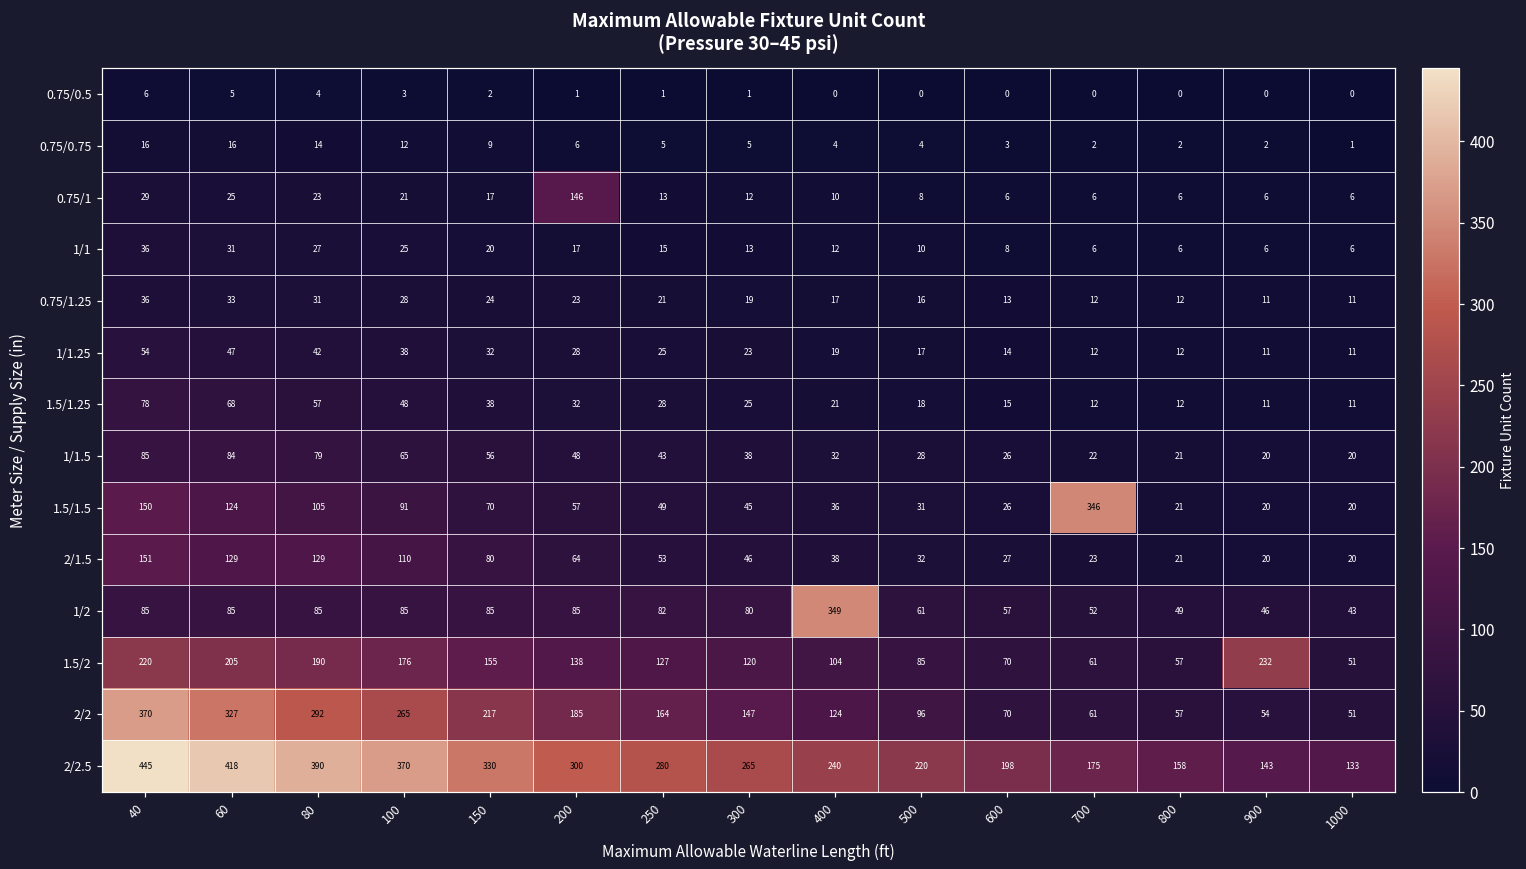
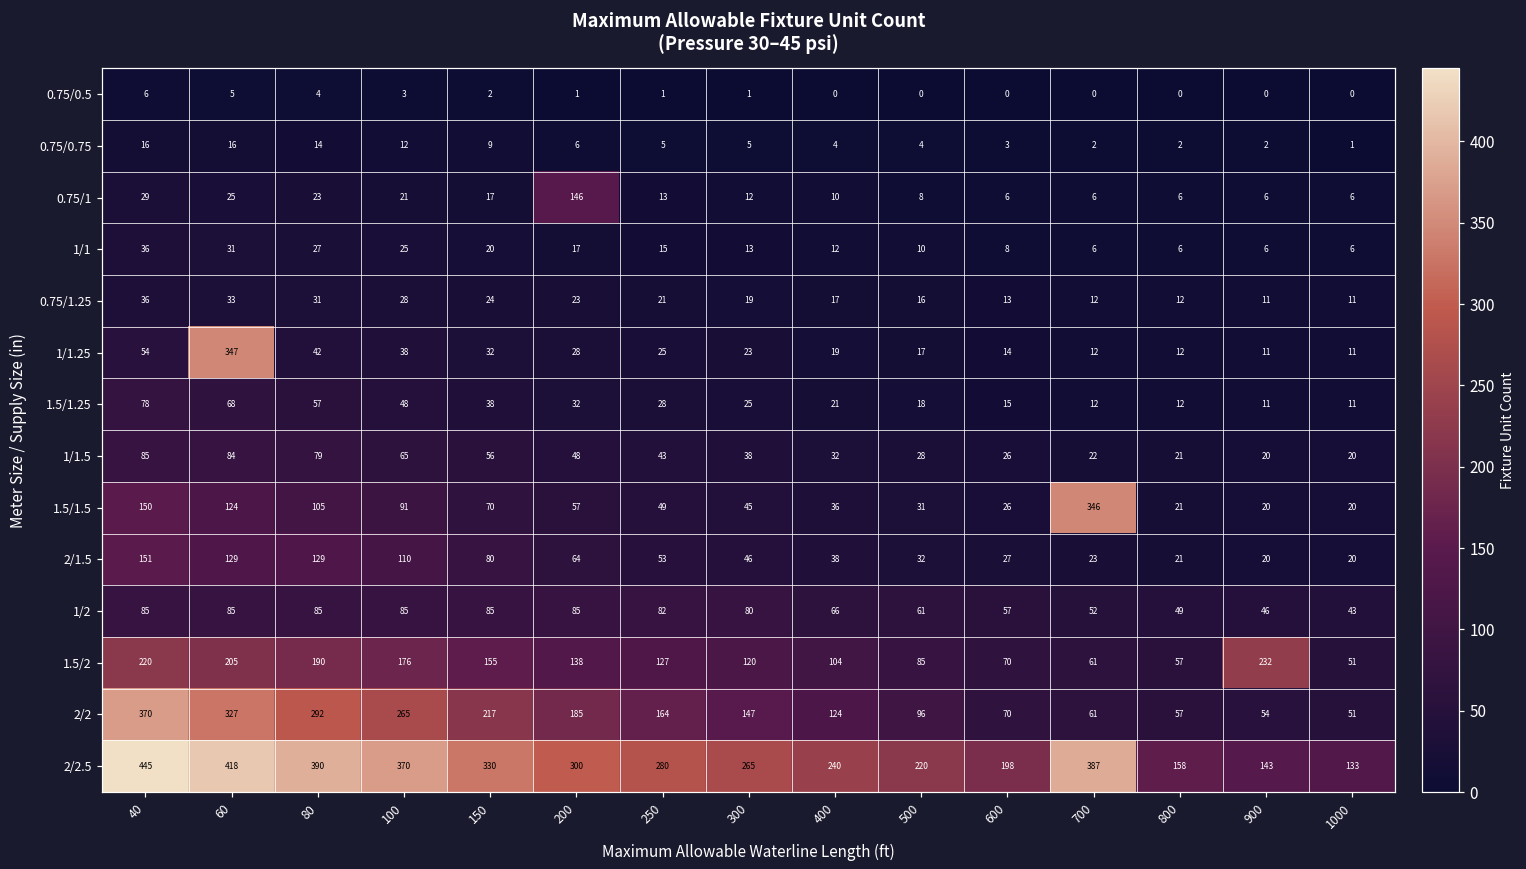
1/1.25, 60: 47 -> 347
1/2, 400: 349 -> 66
2/2.5, 700: 175 -> 387
